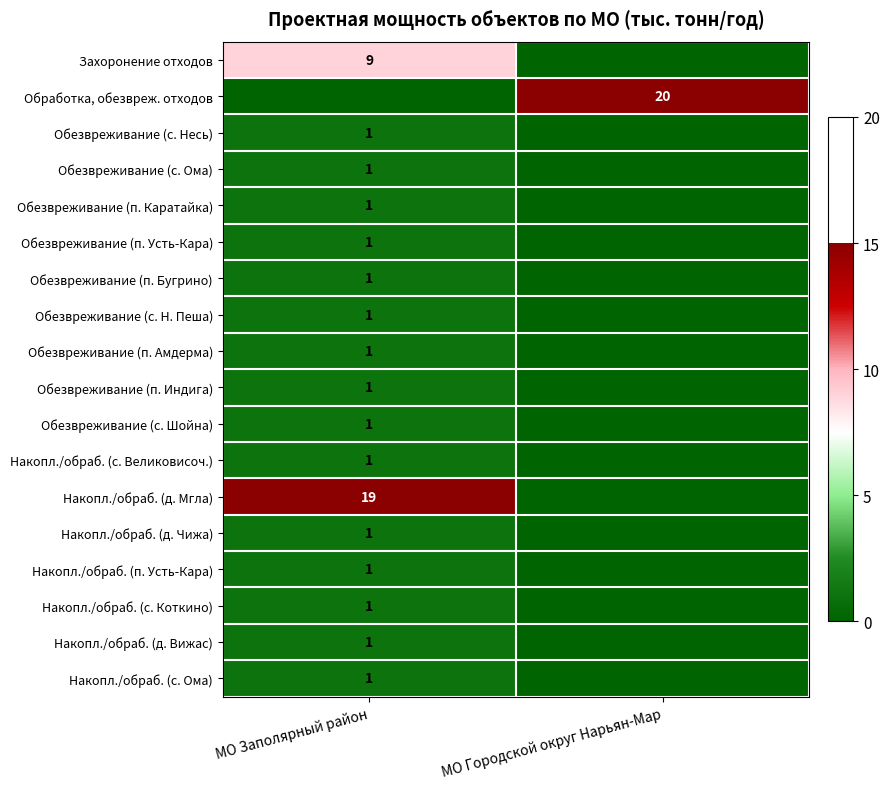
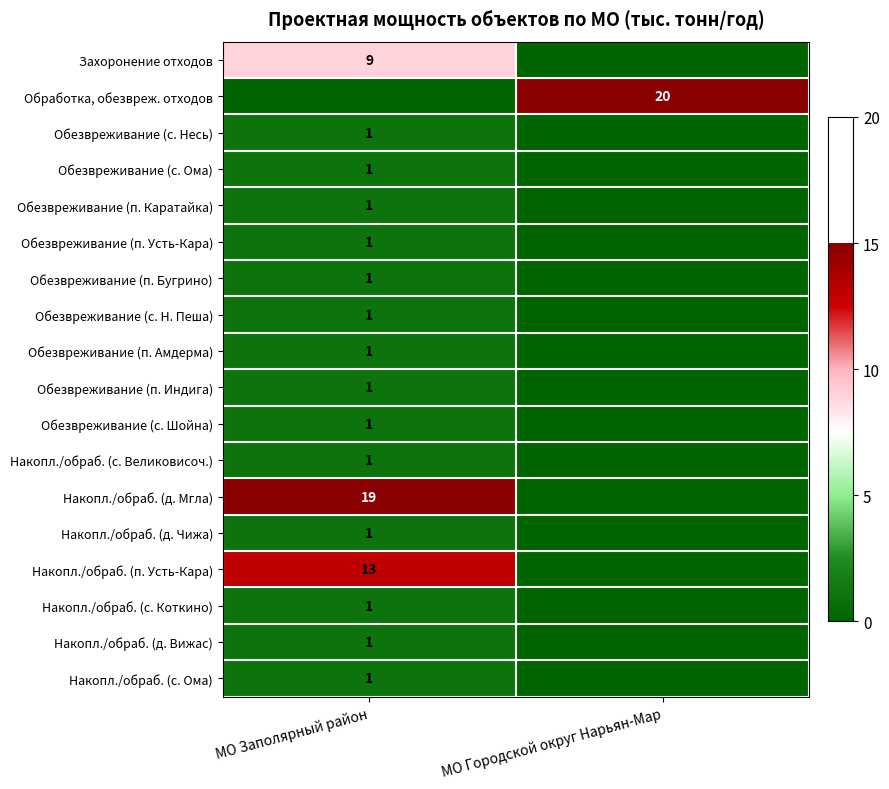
Накопл./обраб. (п. Усть-Кара), МО Заполярный район: 1 -> 13
